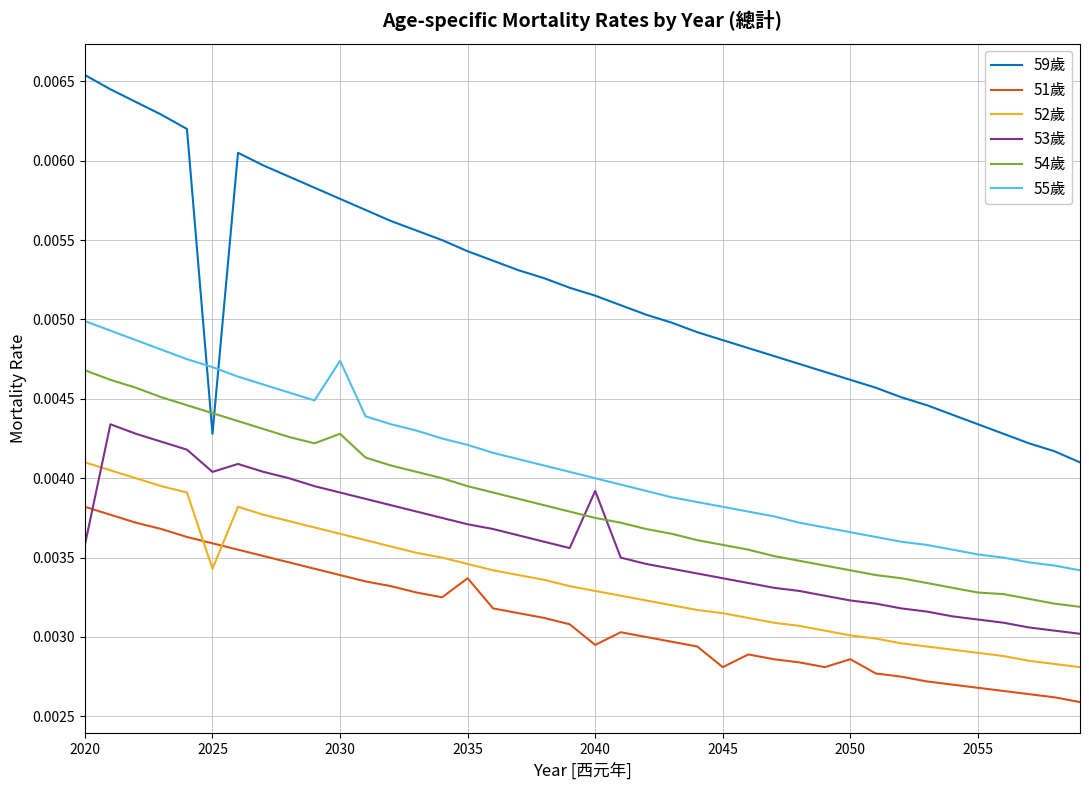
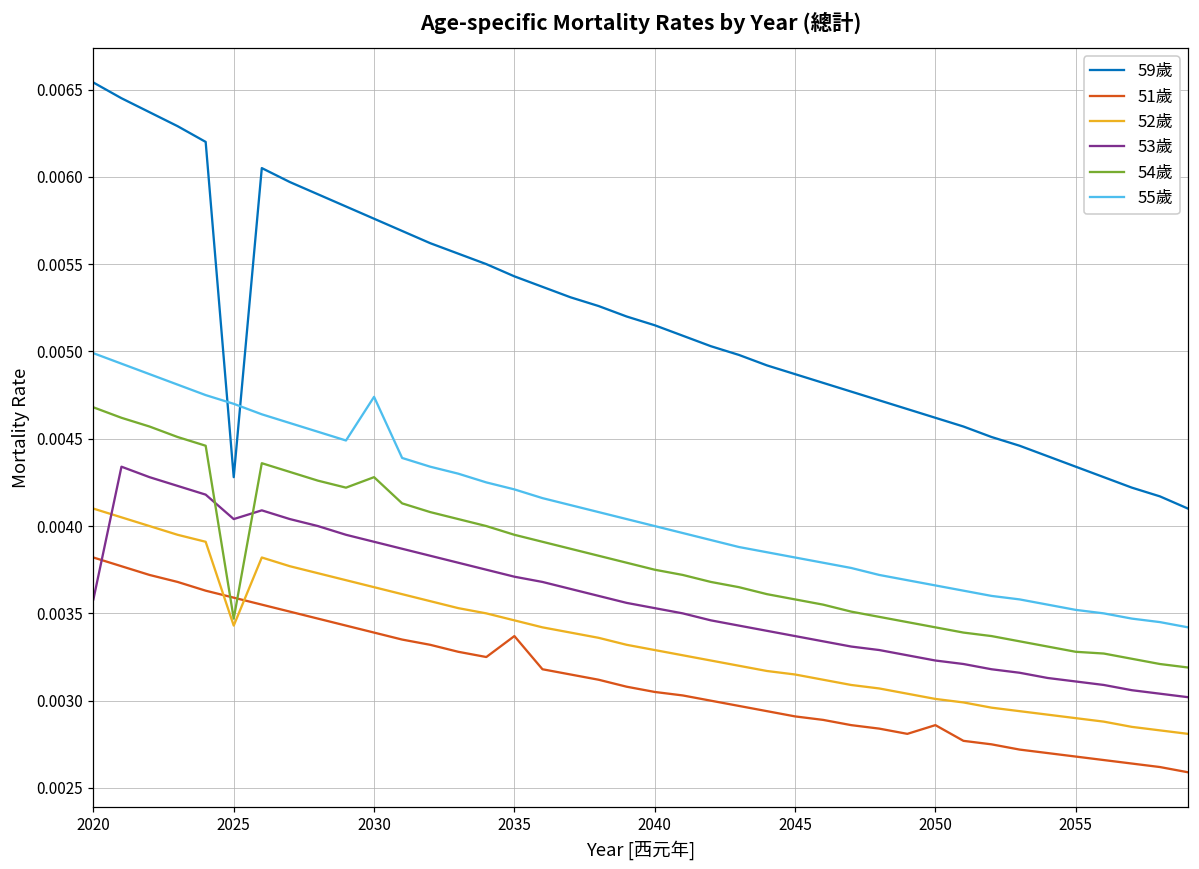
54歲, 2025: 0.00441 -> 0.00347
51歲, 2040: 0.00295 -> 0.00305
53歲, 2040: 0.00392 -> 0.00353
51歲, 2045: 0.00281 -> 0.00291
